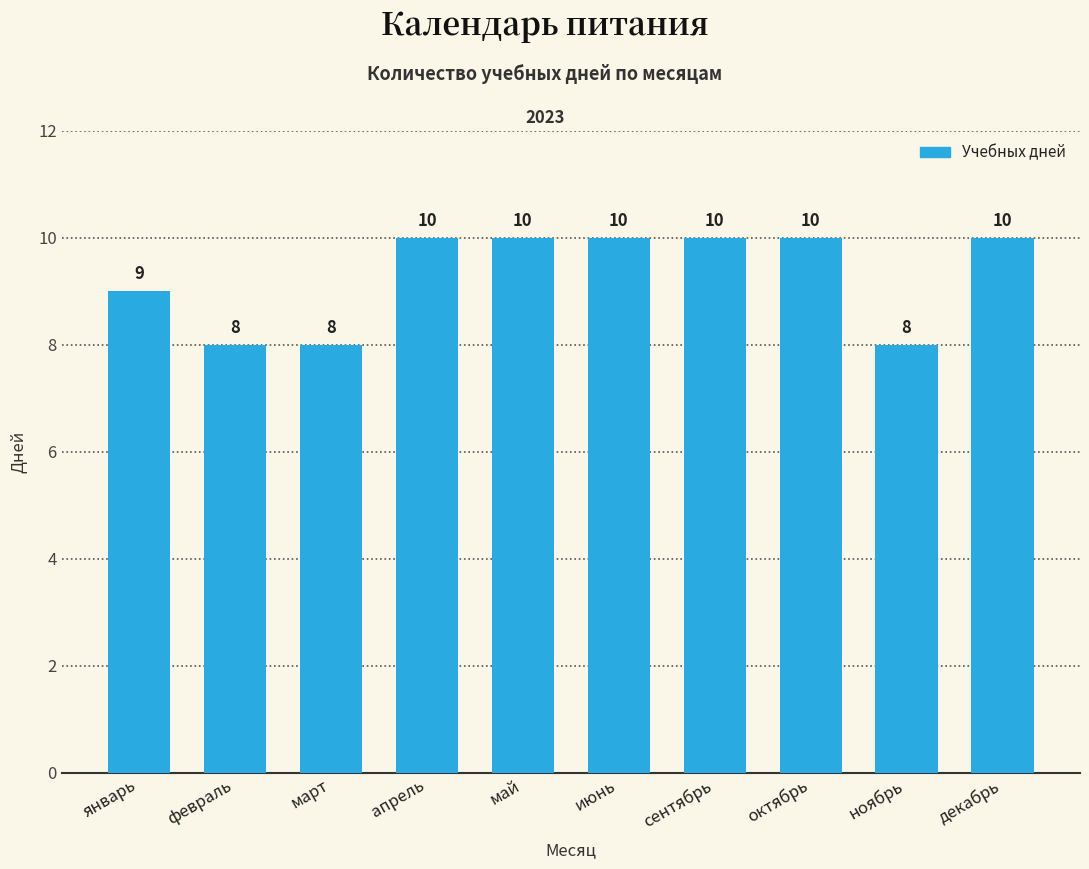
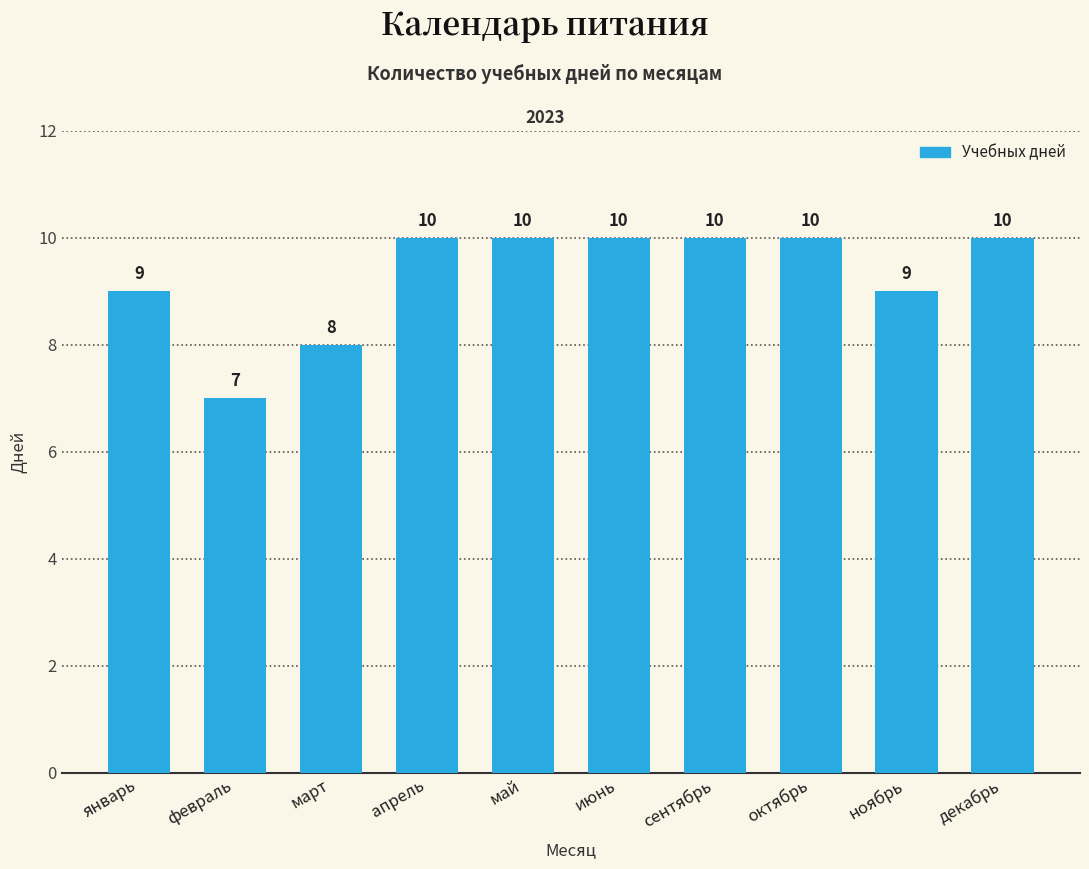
февраль: 8 -> 7
ноябрь: 8 -> 9
